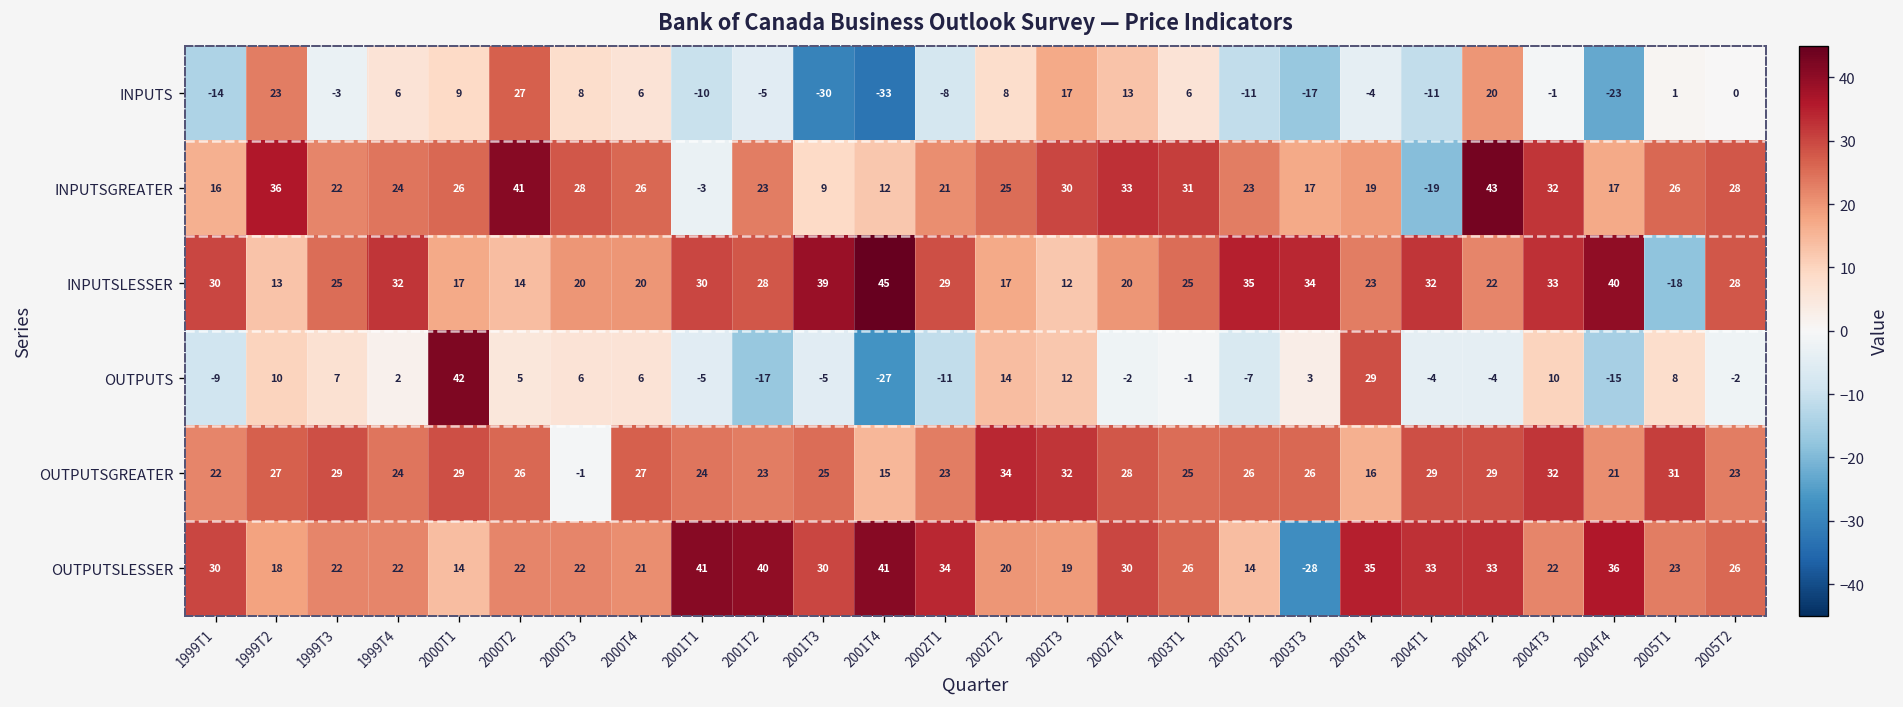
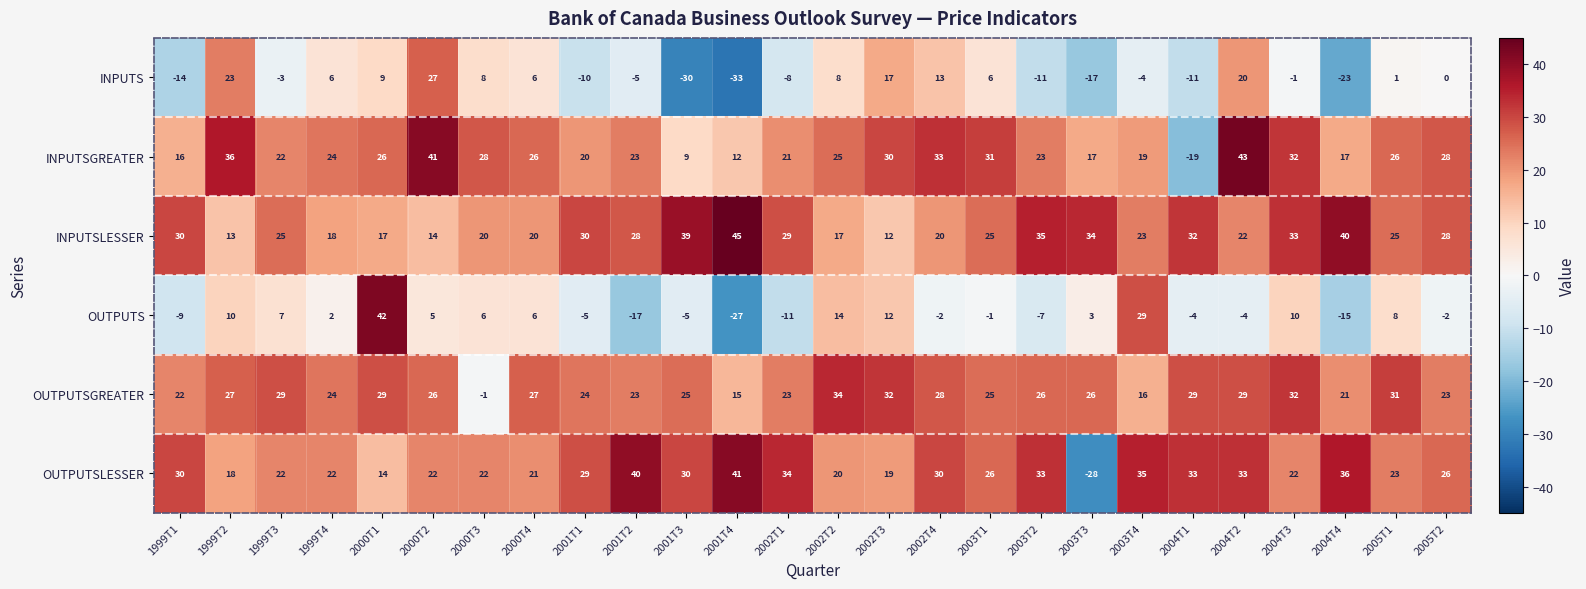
INPUTSGREATER, 2001T1: -3 -> 20
INPUTSLESSER, 1999T4: 32 -> 18
INPUTSLESSER, 2005T1: -18 -> 25
OUTPUTSLESSER, 2001T1: 41 -> 29
OUTPUTSLESSER, 2003T2: 14 -> 33
